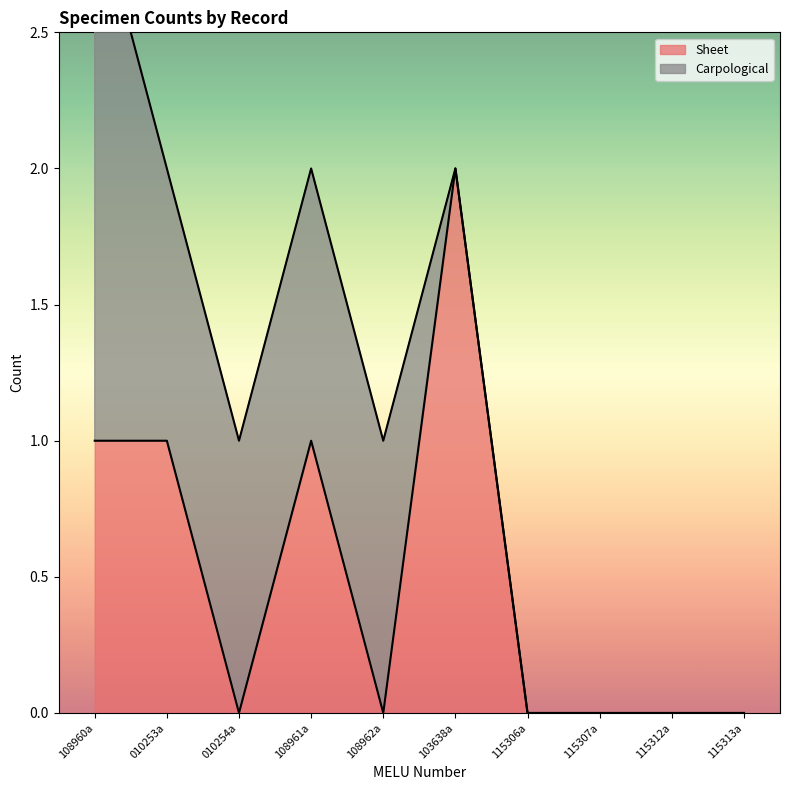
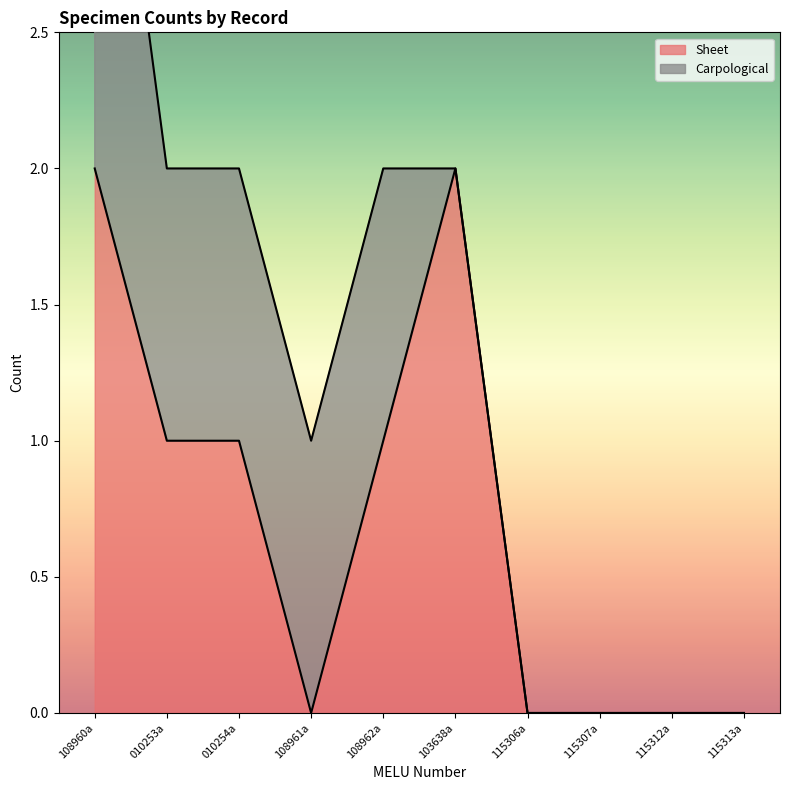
Sheet, 108960a: 1 -> 2
Sheet, 010254a: 0 -> 1
Sheet, 108961a: 1 -> 0
Sheet, 108962a: 0 -> 1
